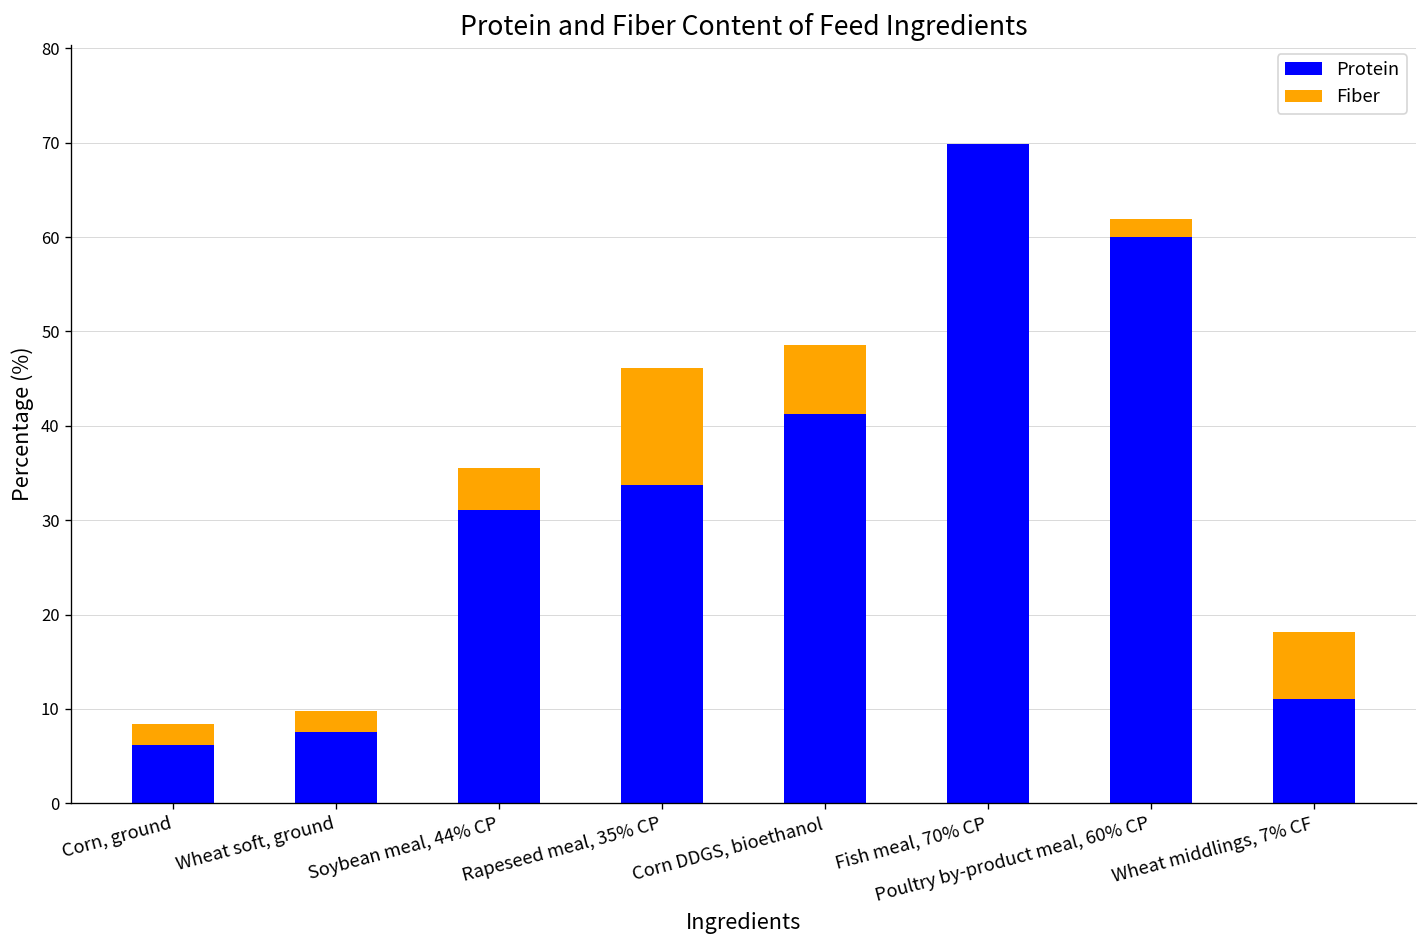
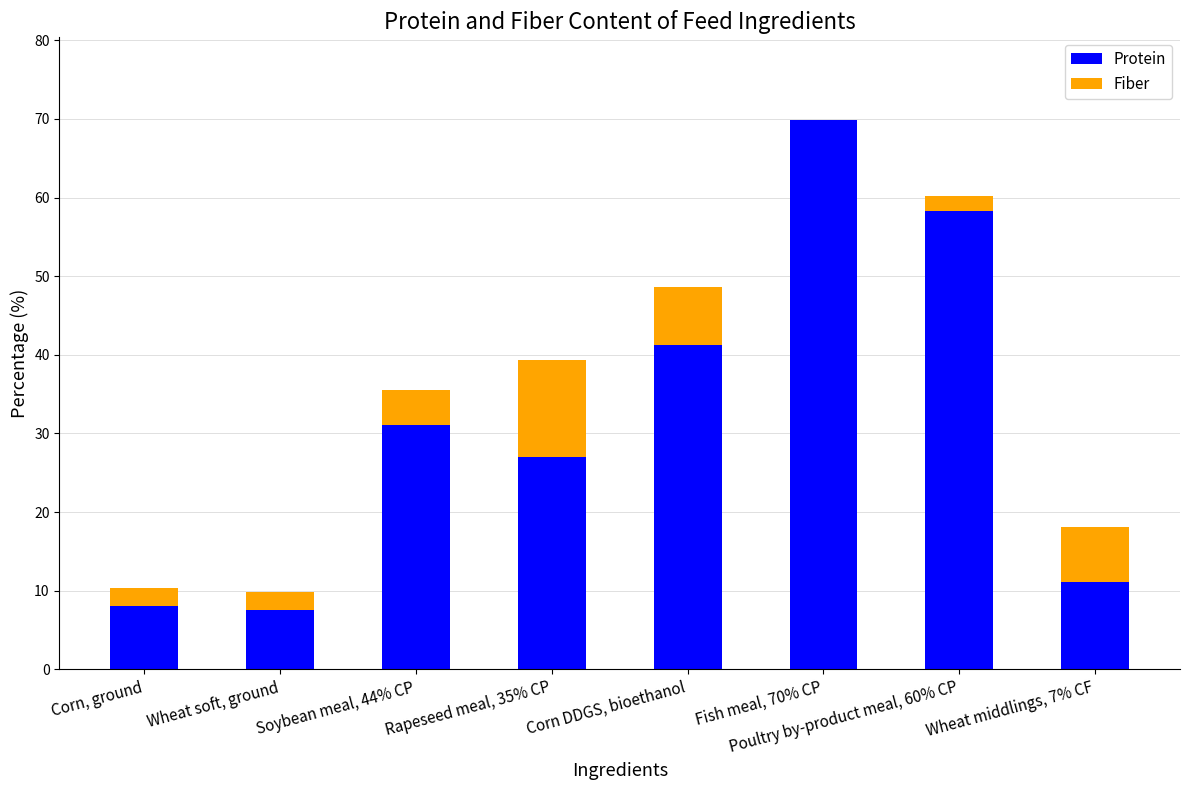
Protein, Corn, ground: 6 -> 8
Protein, Rapeseed meal, 35% CP: 34 -> 27
Protein, Poultry by-product meal, 60% CP: 60 -> 58
